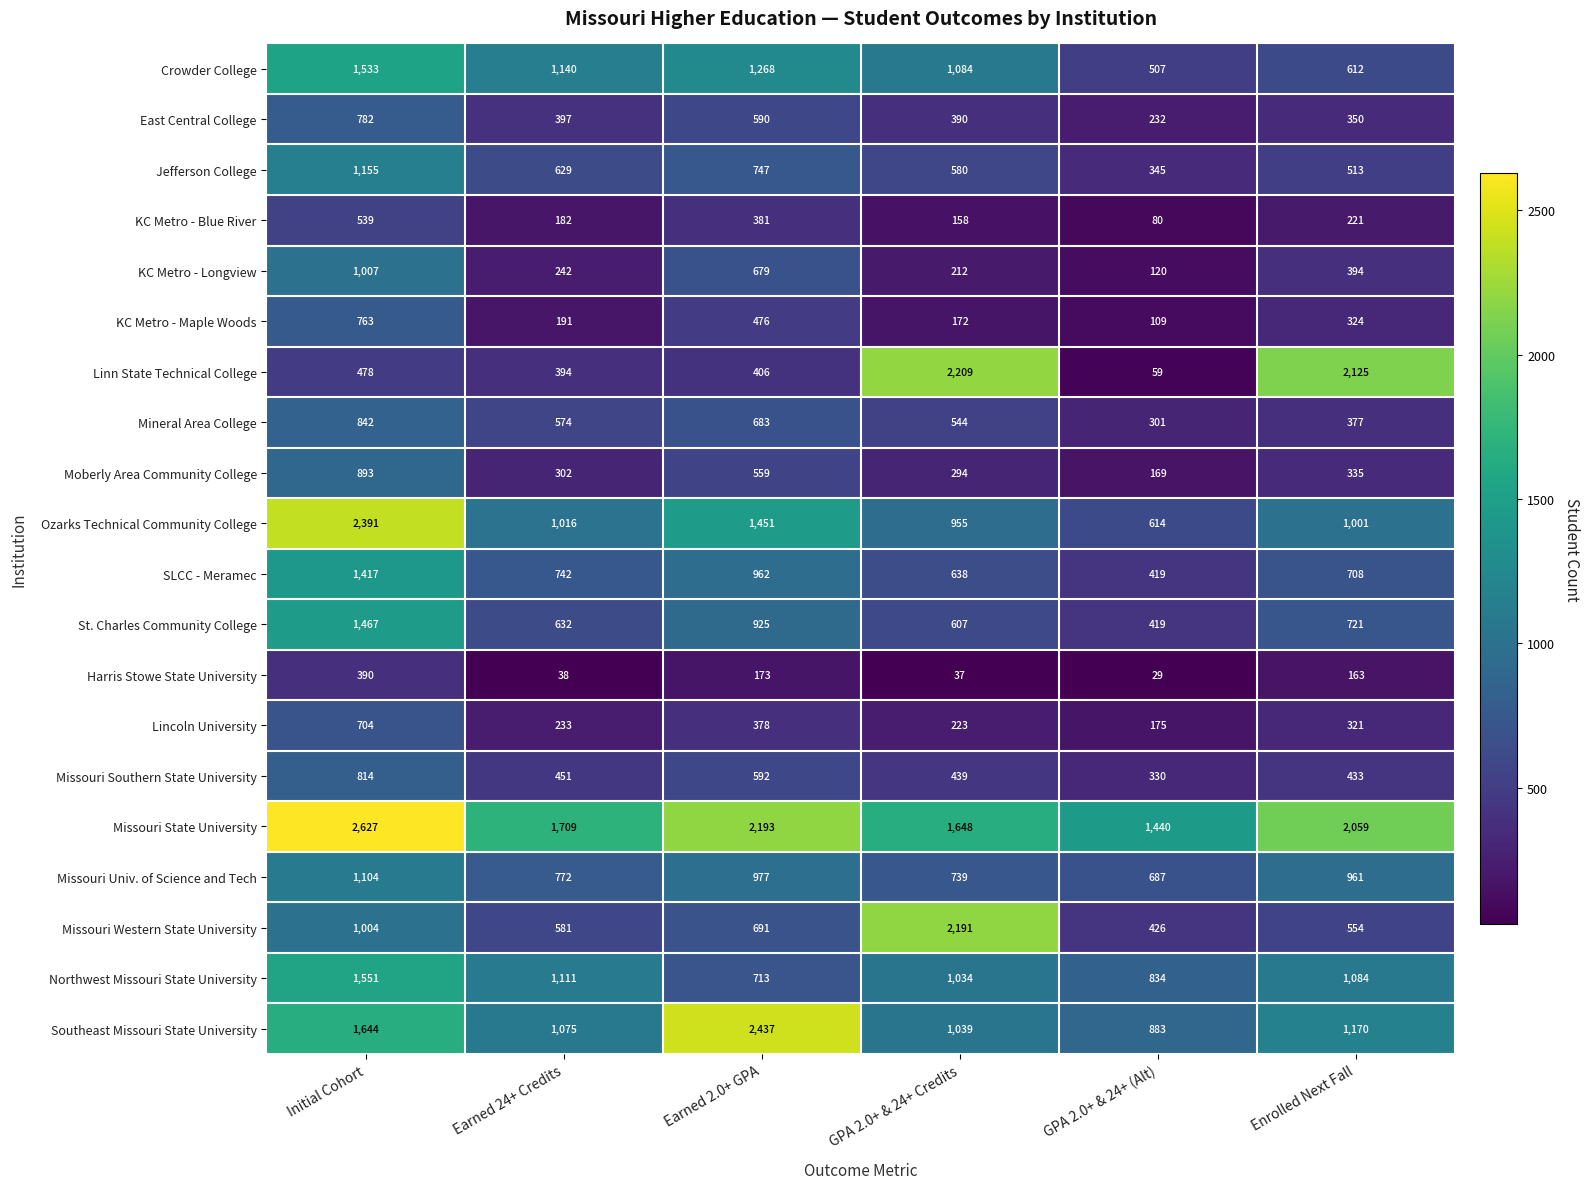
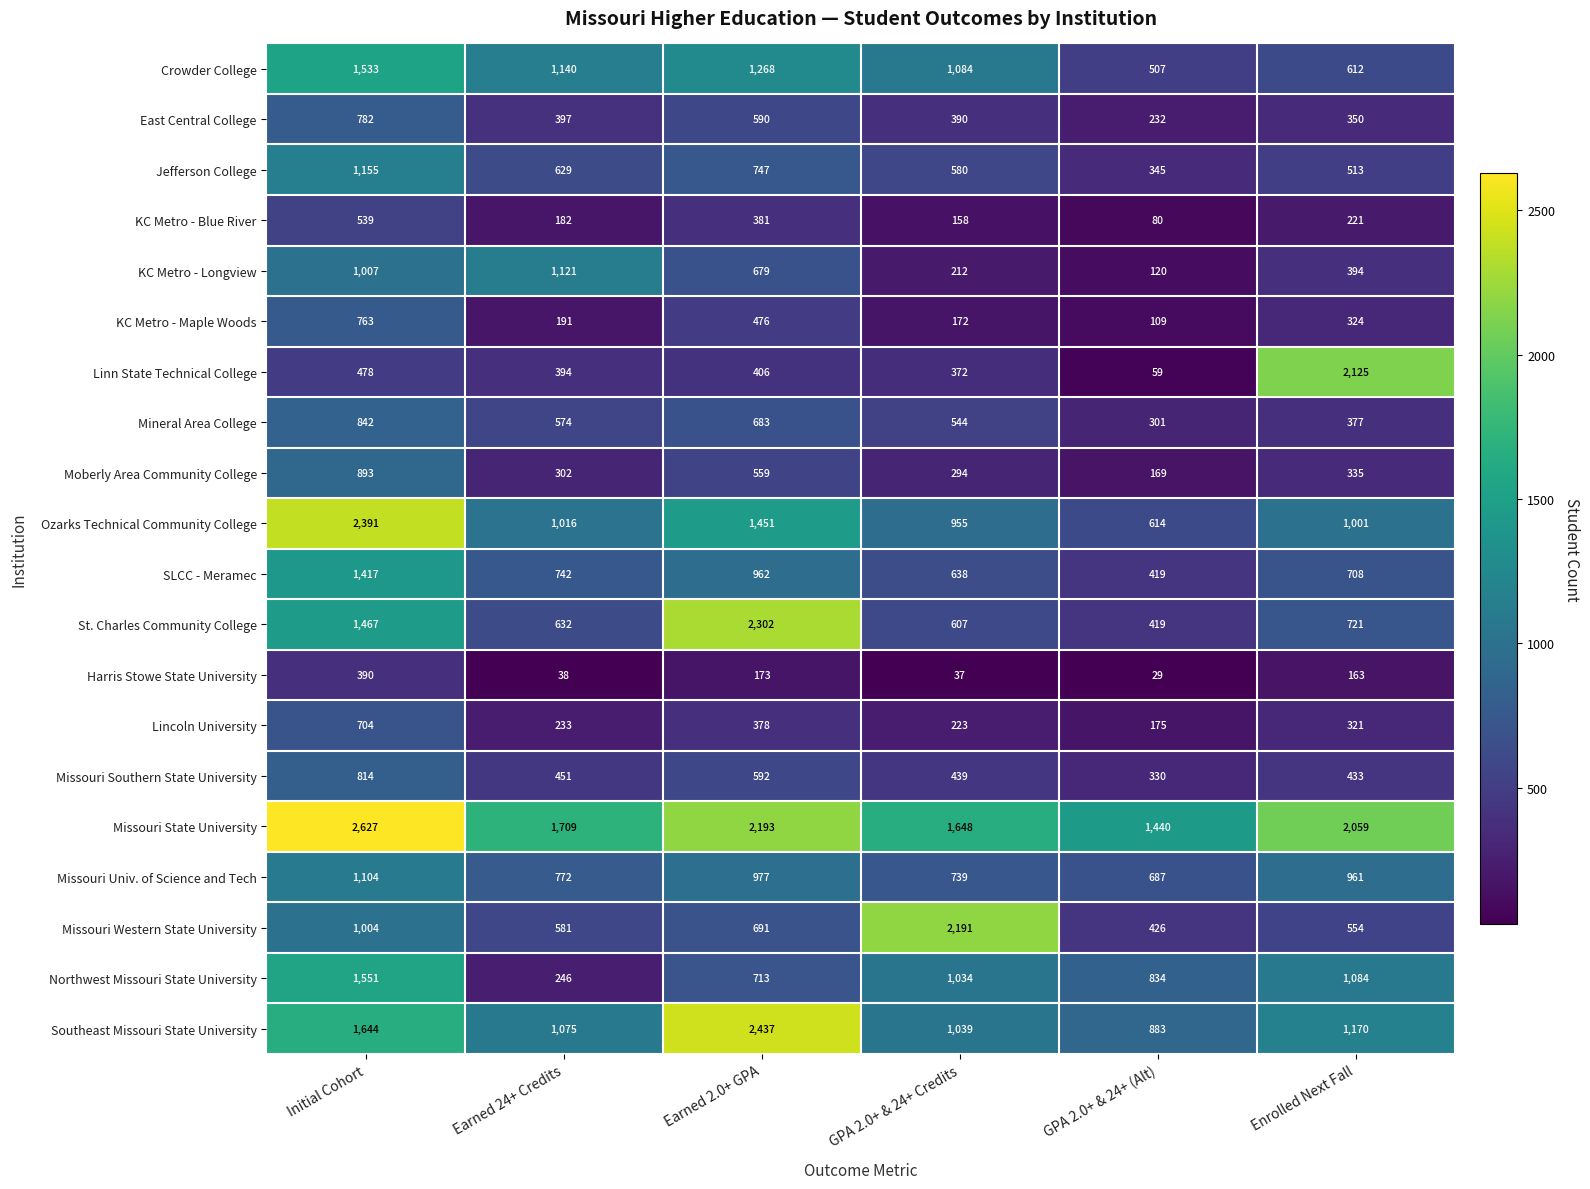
KC Metro - Longview, Earned 24+ Credits: 242 -> 1,121
Linn State Technical College, GPA 2.0+ & 24+ Credits: 2,209 -> 372
St. Charles Community College, Earned 2.0+ GPA: 925 -> 2,302
Northwest Missouri State University, Earned 24+ Credits: 1,111 -> 246
